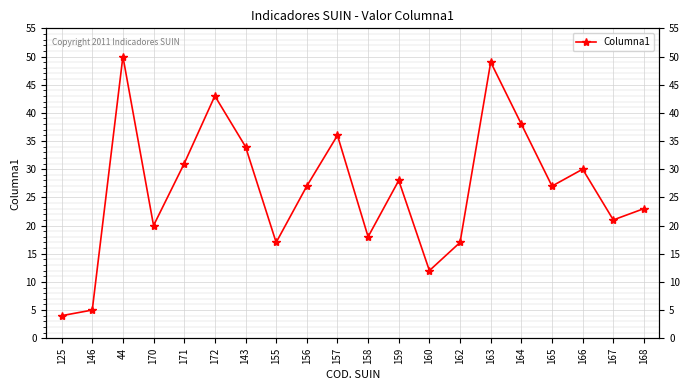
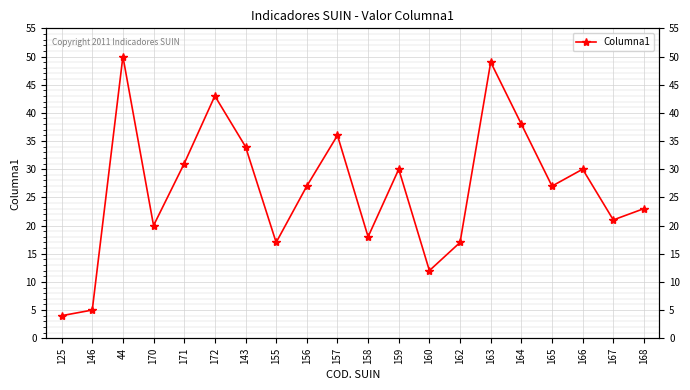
159: 28 -> 30
